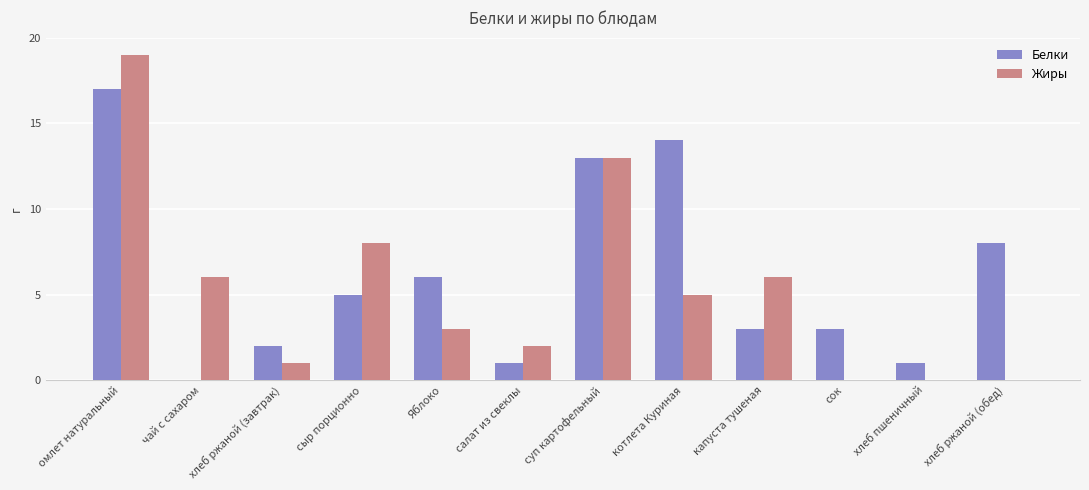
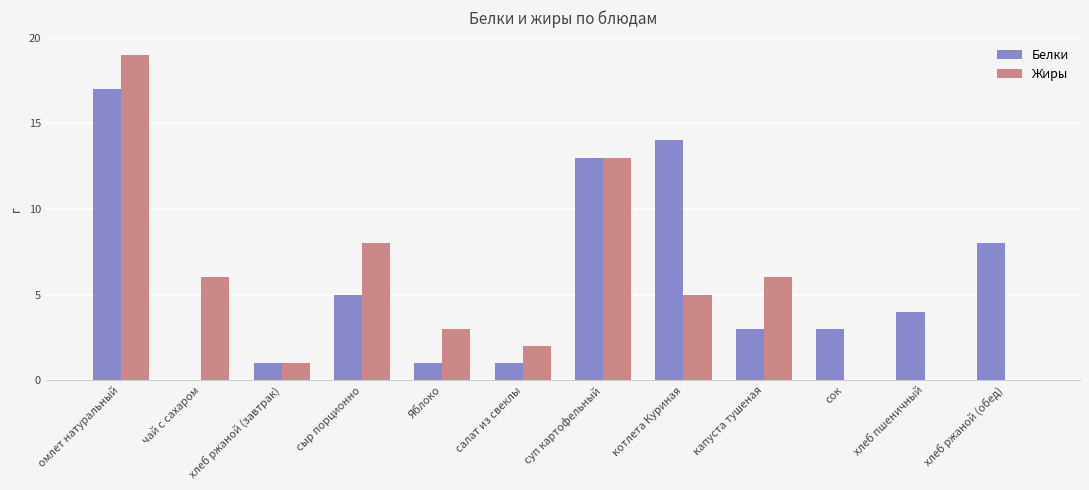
Белки, хлеб ржаной (завтрак): 2 -> 1
Белки, Яблоко: 6 -> 1
Белки, хлеб пшеничный: 1 -> 4
